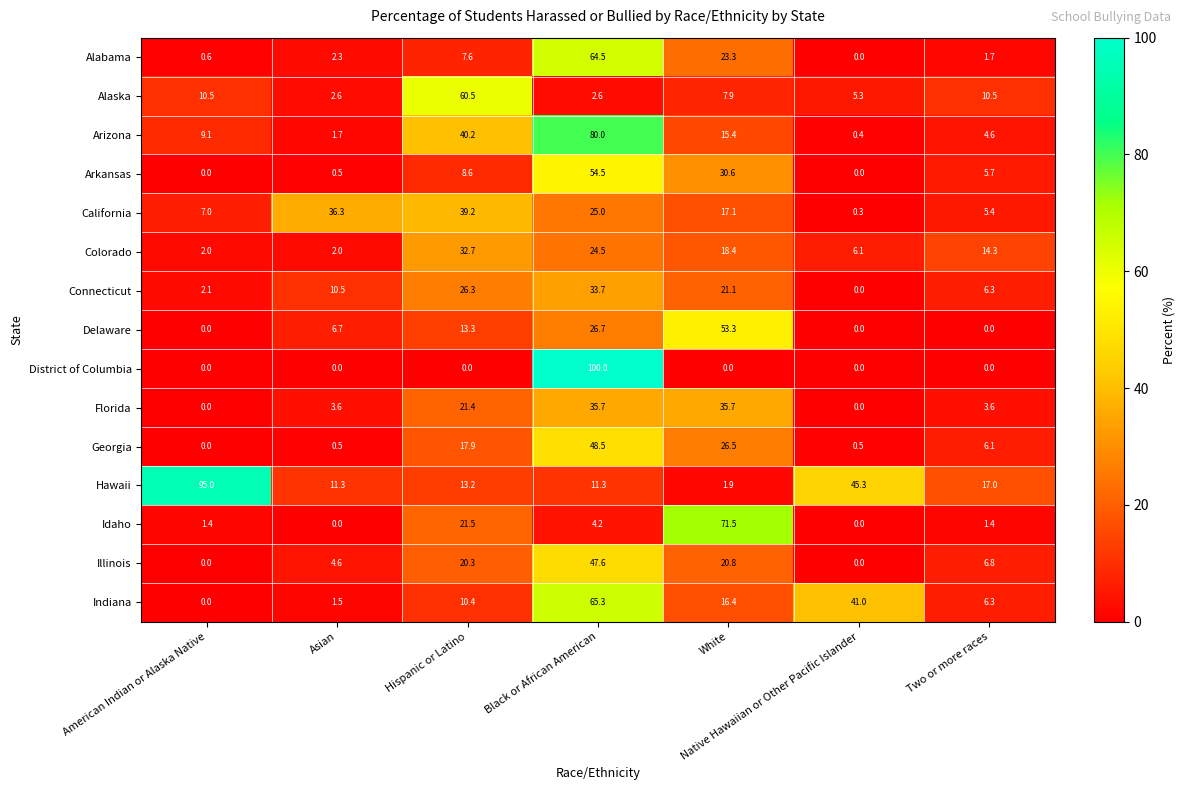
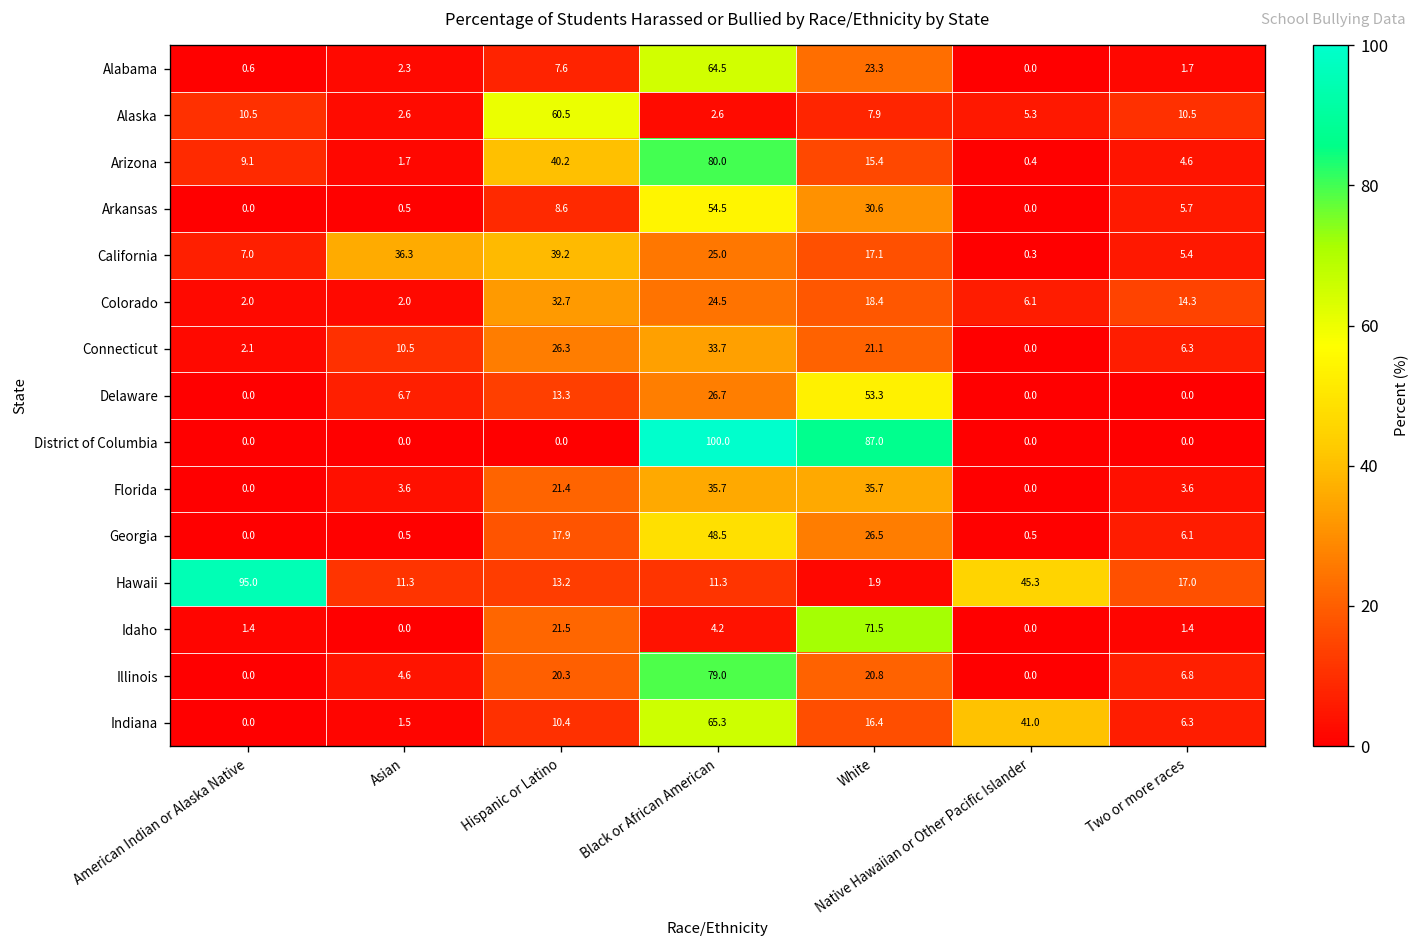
District of Columbia, White: 0.0 -> 87.0
Illinois, Black or African American: 47.6 -> 79.0
